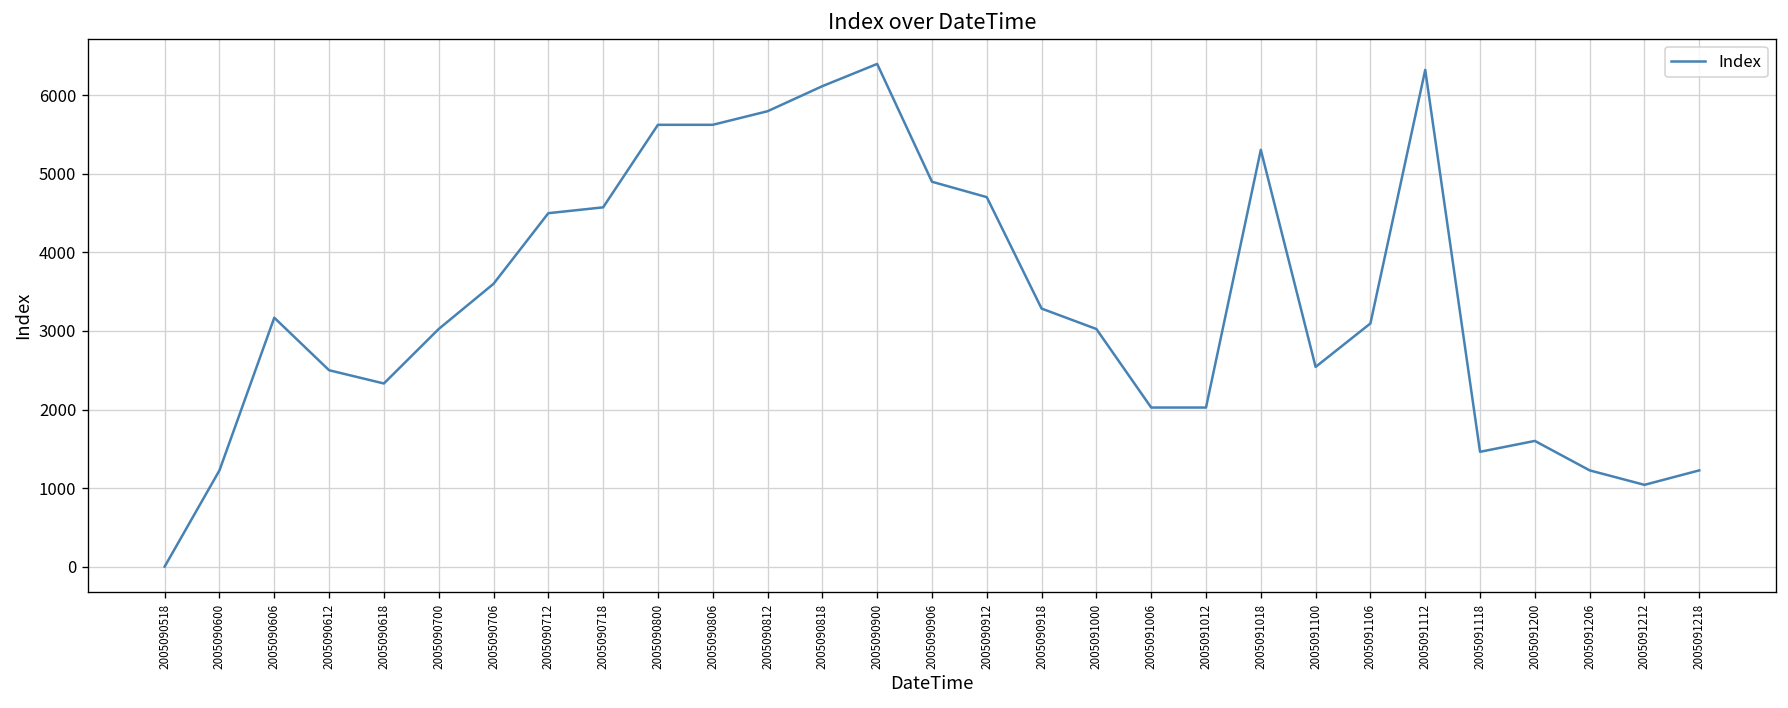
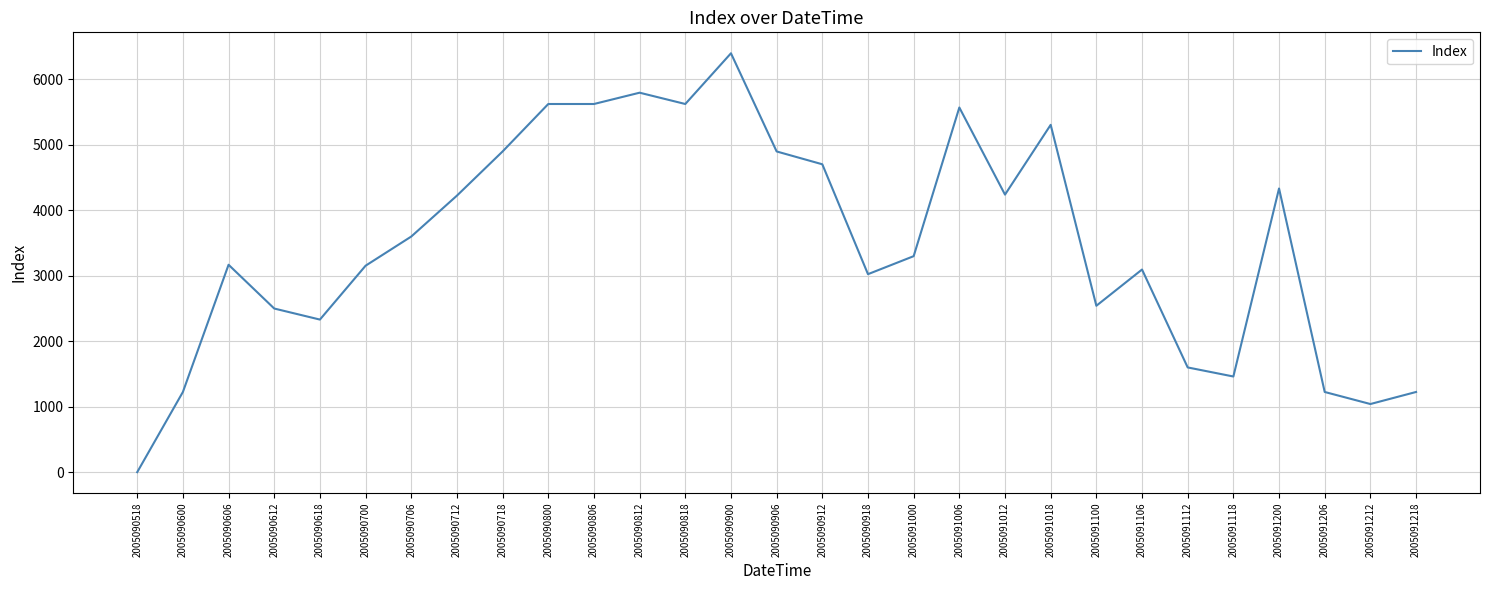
2005090700: 3000 -> 3200
2005090712: 4500 -> 4200
2005090718: 4600 -> 4900
2005090818: 6100 -> 5600
2005090918: 3300 -> 3000
2005091000: 3000 -> 3300
2005091006: 2000 -> 5600
2005091012: 2000 -> 4200
2005091112: 6300 -> 1600
2005091200: 1600 -> 4300
